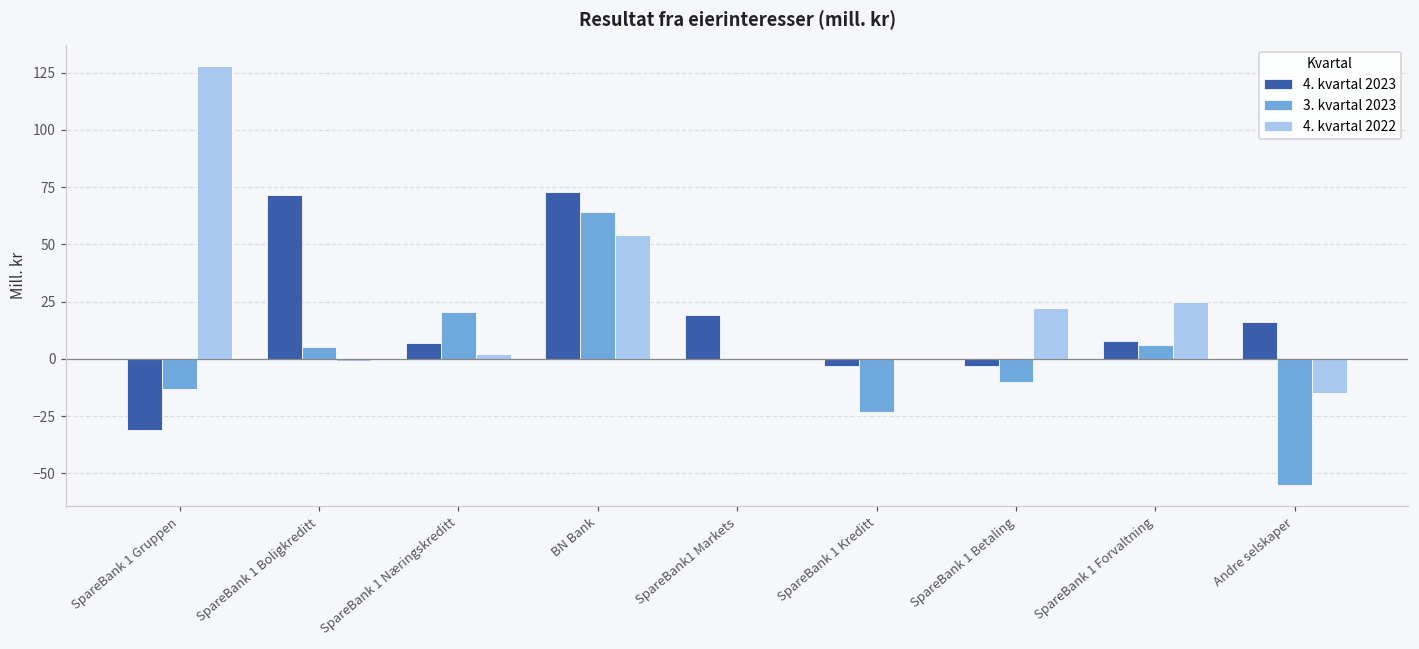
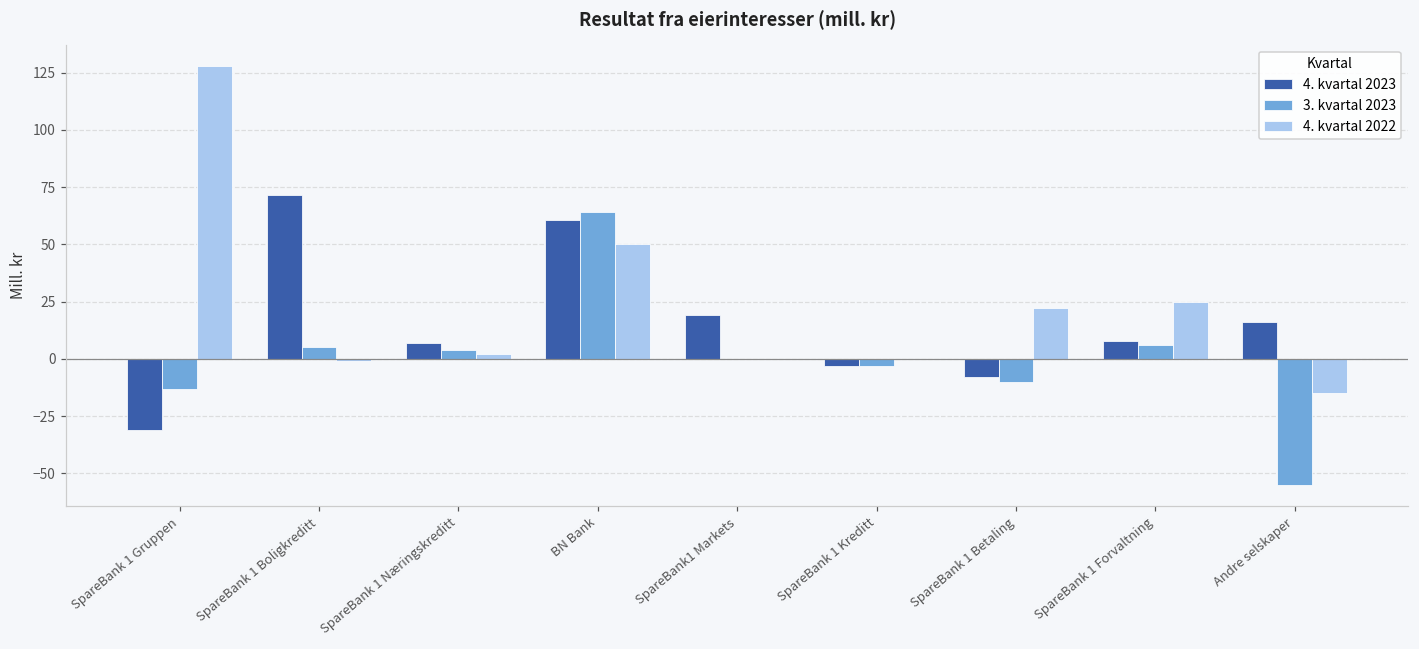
3. kvartal 2023, SpareBank 1 Næringskreditt: 20 -> 4
4. kvartal 2023, BN Bank: 73 -> 61
4. kvartal 2022, BN Bank: 54 -> 50
3. kvartal 2023, SpareBank 1 Kreditt: -23 -> -3
4. kvartal 2023, SpareBank 1 Betaling: -3 -> -8
